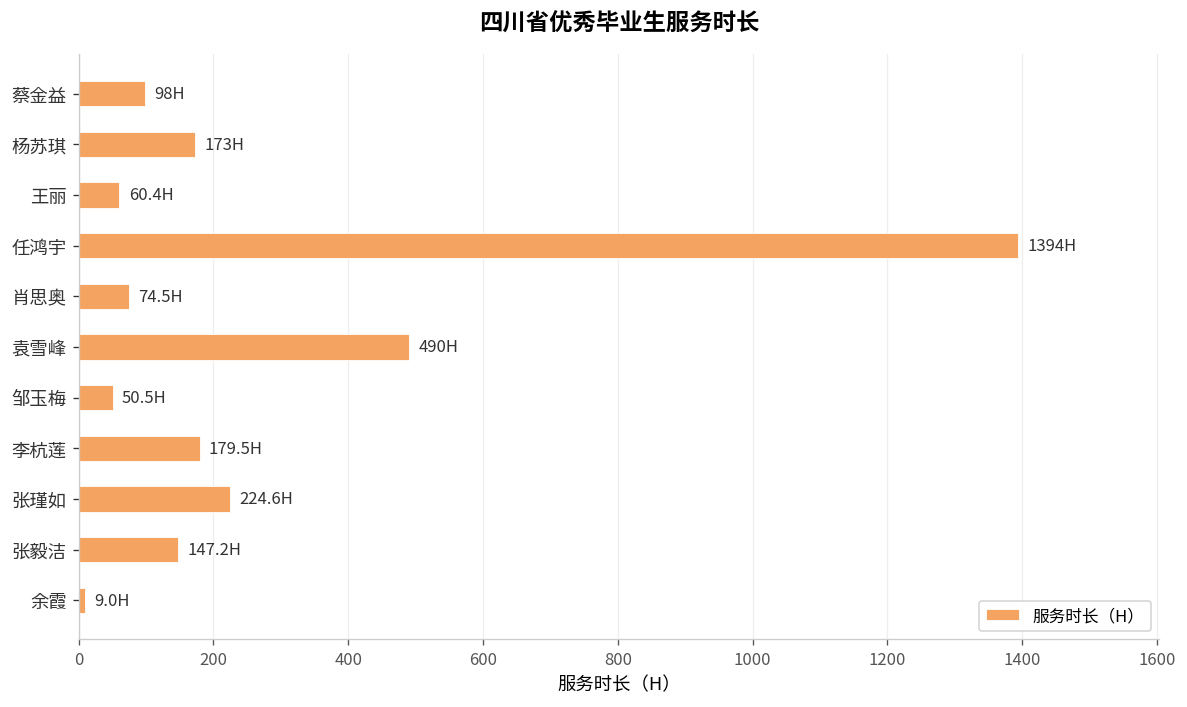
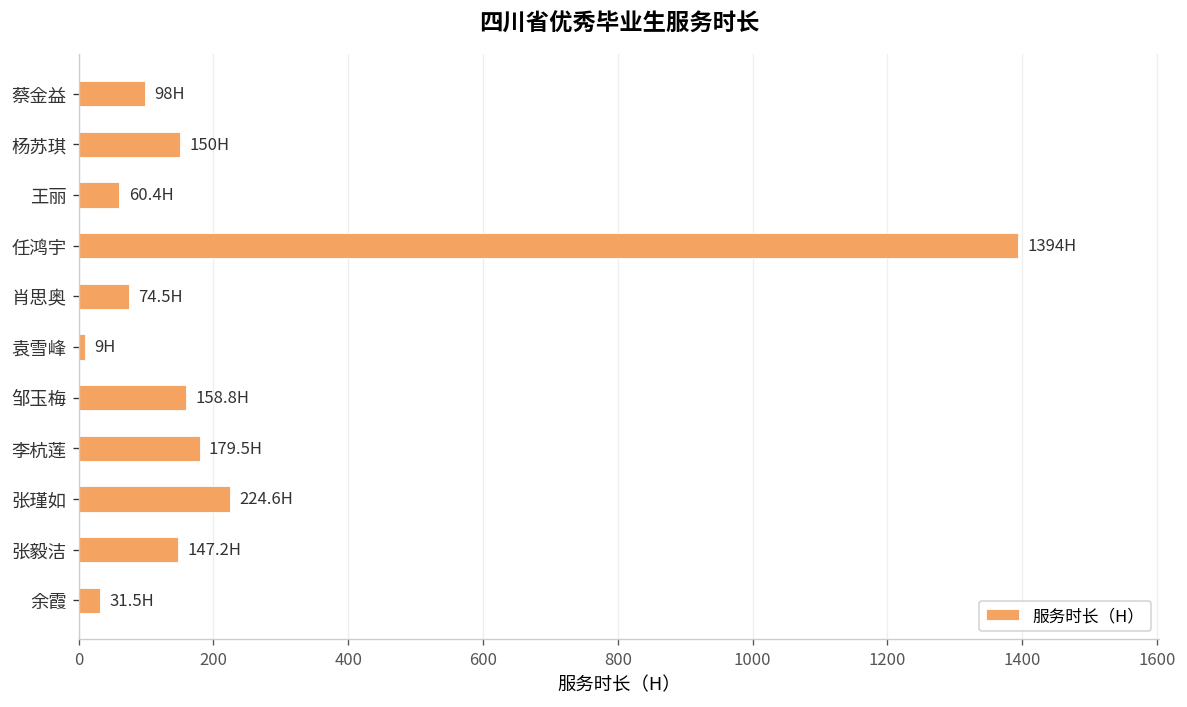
杨苏琪: 173H -> 150H
袁雪峰: 490H -> 9H
邹玉梅: 50.5H -> 158.8H
余霞: 9.0H -> 31.5H
